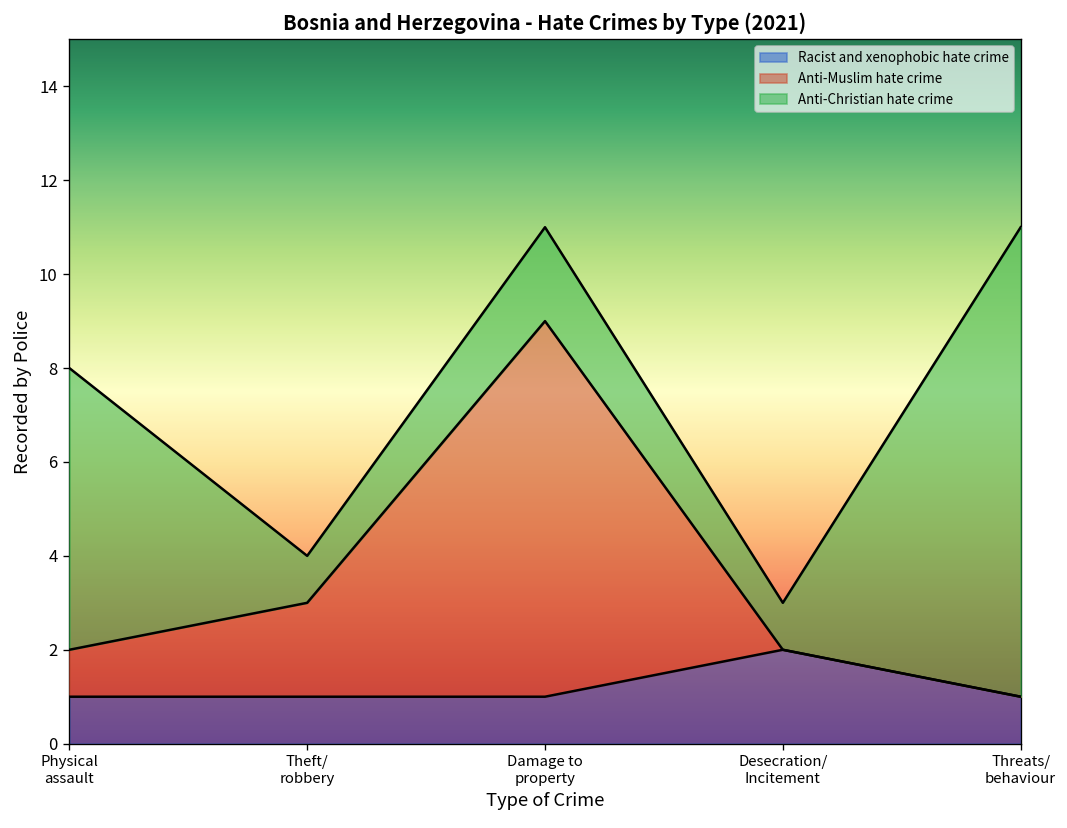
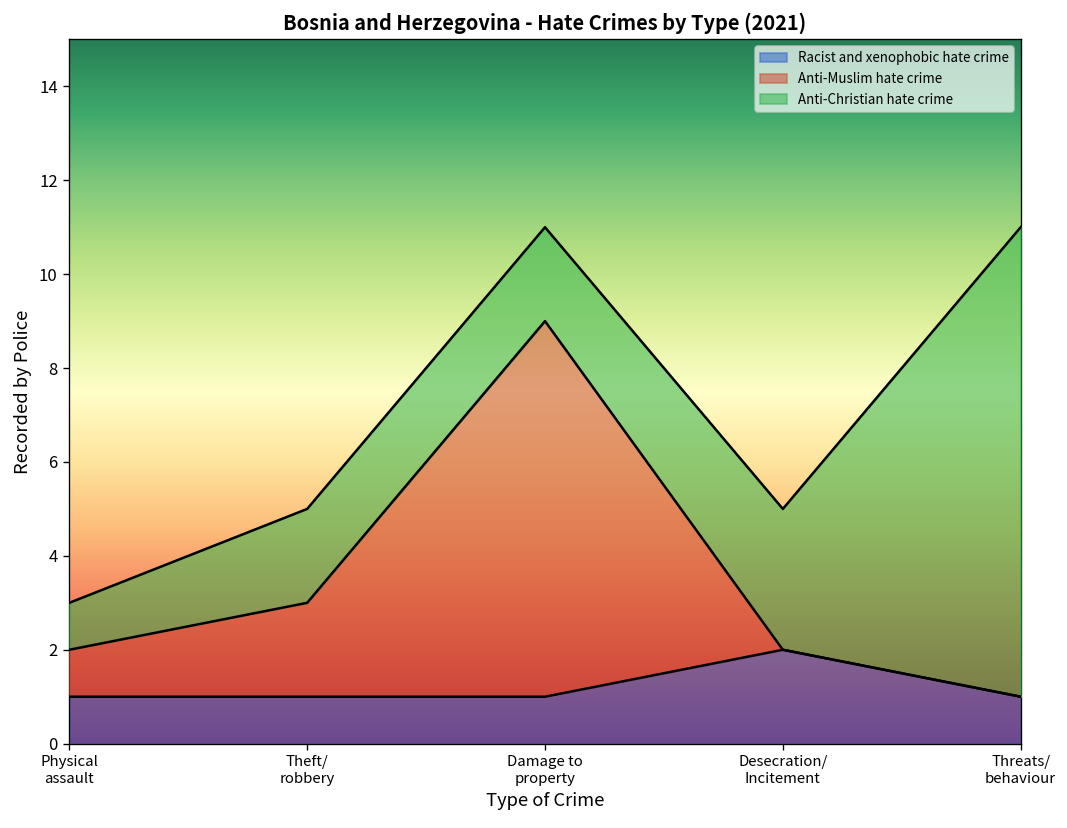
Anti-Christian hate crime, Physical assault: 6 -> 1
Anti-Christian hate crime, Theft/ robbery: 1 -> 2
Anti-Christian hate crime, Desecration/ Incitement: 1 -> 3
